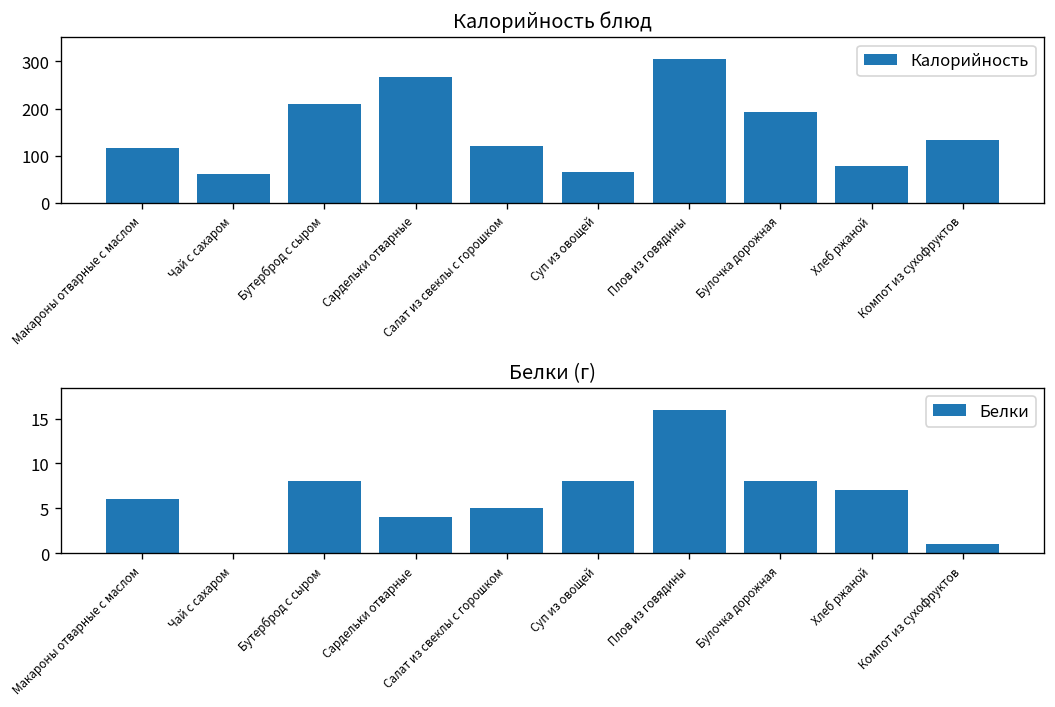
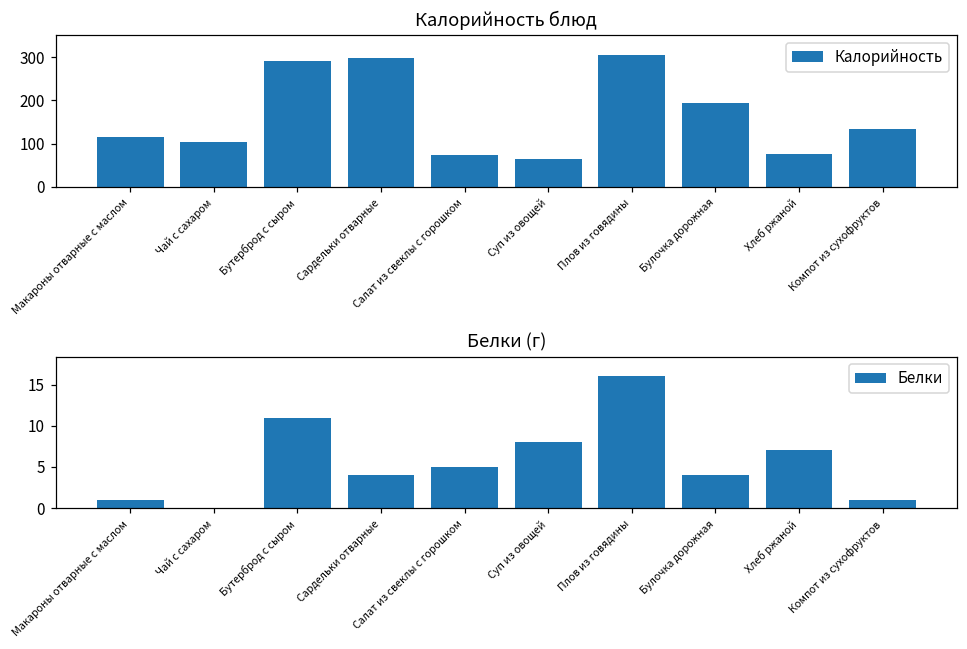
Калорийность блюд, Чай с сахаром: 60 -> 100
Калорийность блюд, Бутерброд с сыром: 210 -> 290
Калорийность блюд, Сардельки отварные: 270 -> 300
Калорийность блюд, Салат из свеклы с горошком: 120 -> 70
Белки (г), Макароны отварные с маслом: 6 -> 1
Белки (г), Бутерброд с сыром: 8 -> 11
Белки (г), Булочка дорожная: 8 -> 4
